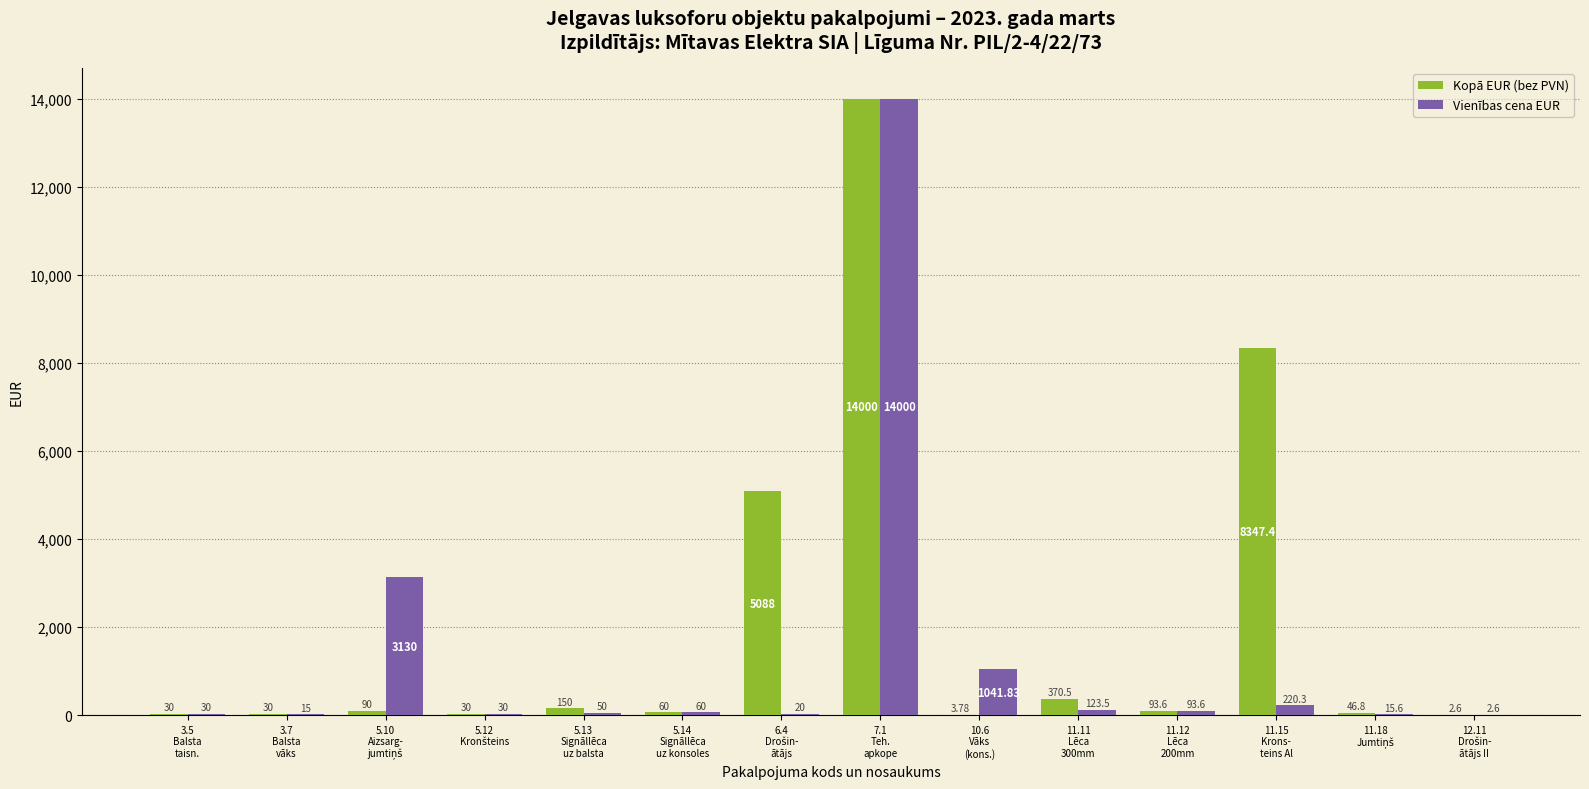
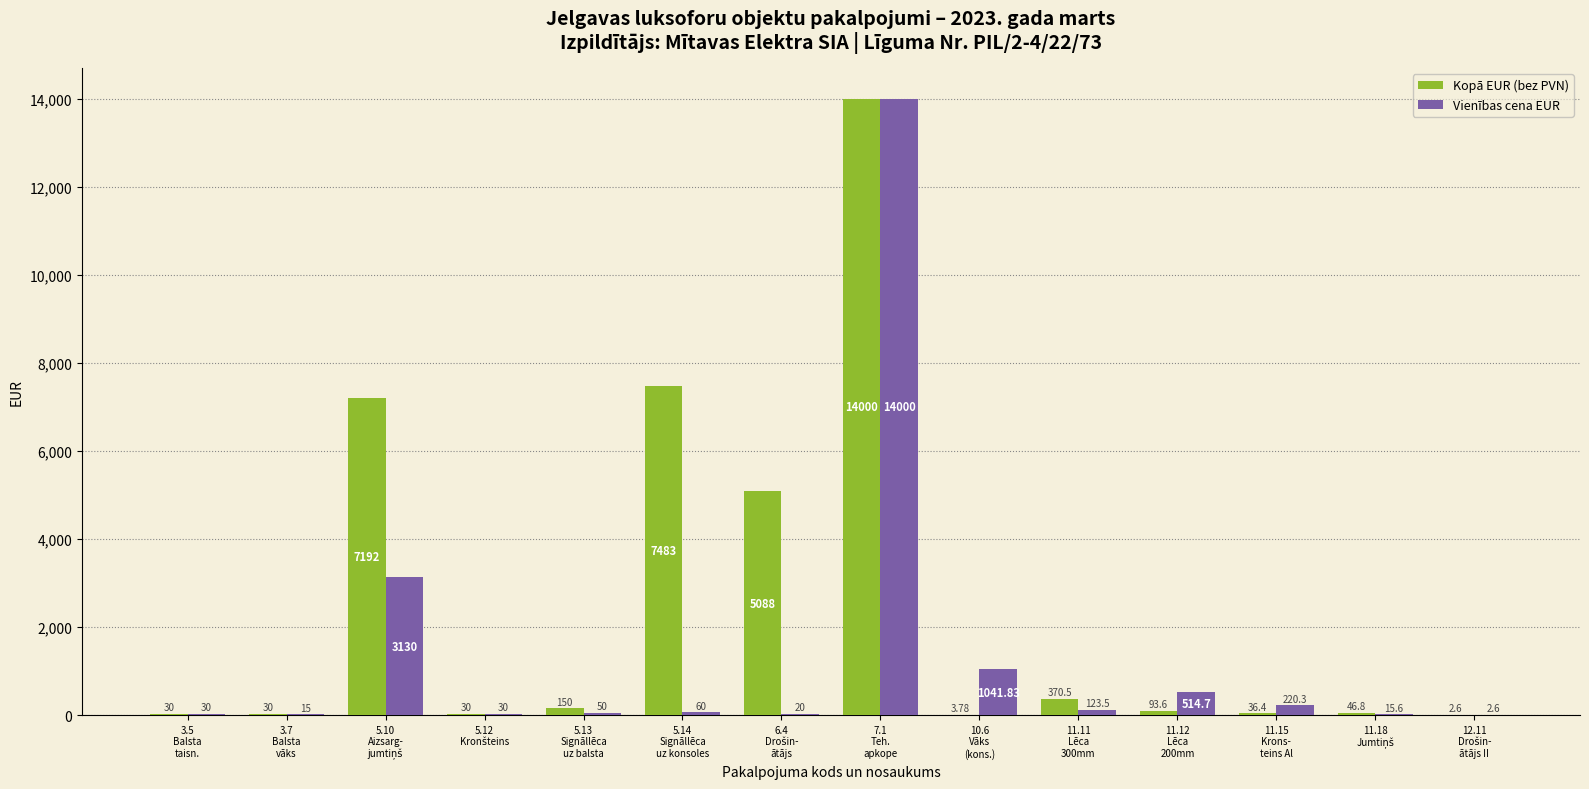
Kopā EUR (bez PVN), 5.10 Aizsarg- jumtiņš: 90 -> 7192
Kopā EUR (bez PVN), 5.14 Signāllēca uz konsoles: 60 -> 7483
Vienības cena EUR, 11.12 Lēca 200mm: 93.6 -> 514.7
Kopā EUR (bez PVN), 11.15 Krons- teins Al: 8347.4 -> 36.4
